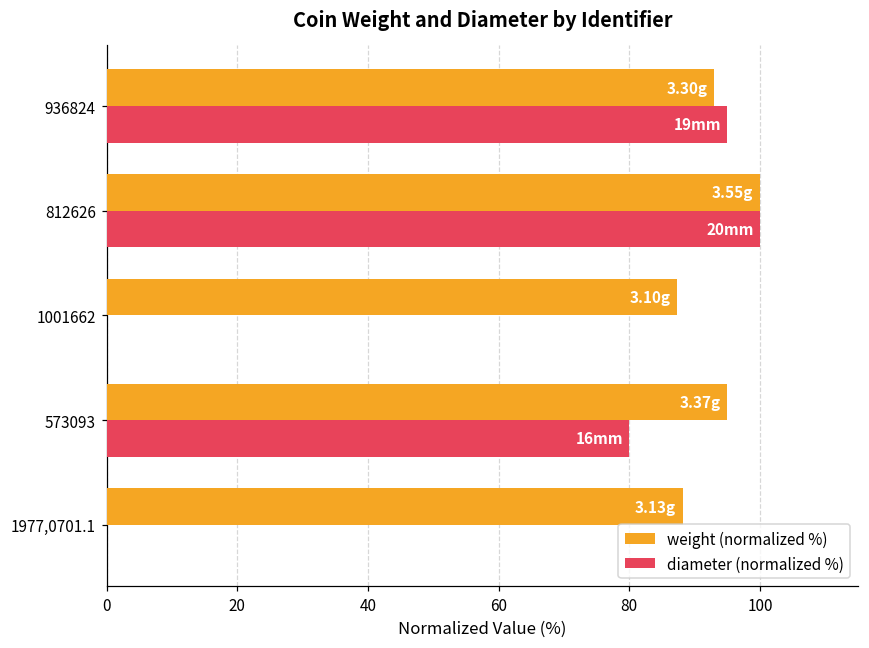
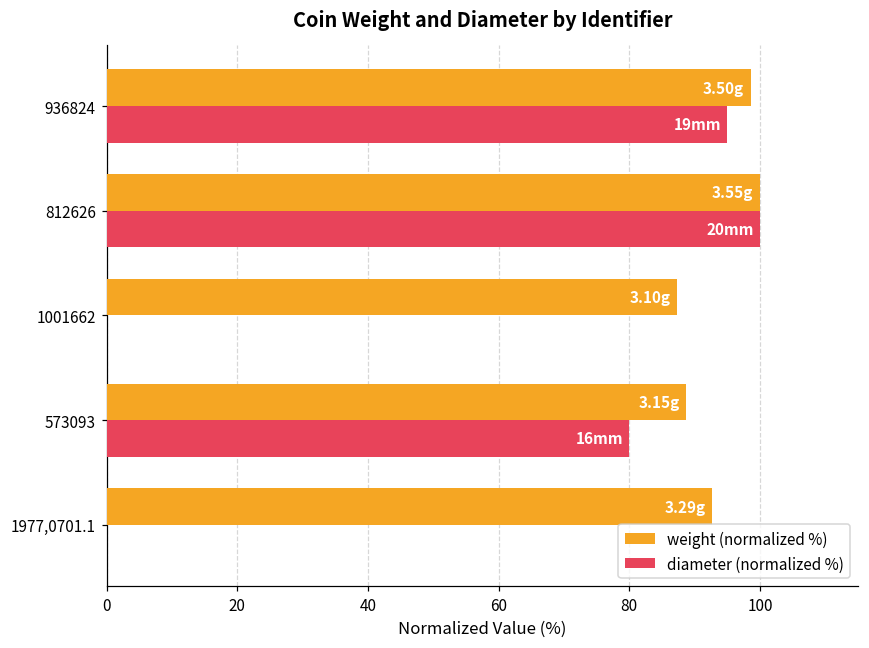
weight (normalized %), 936824: 3.30g -> 3.50g
weight (normalized %), 573093: 3.37g -> 3.15g
weight (normalized %), 1977,0701.1: 3.13g -> 3.29g
